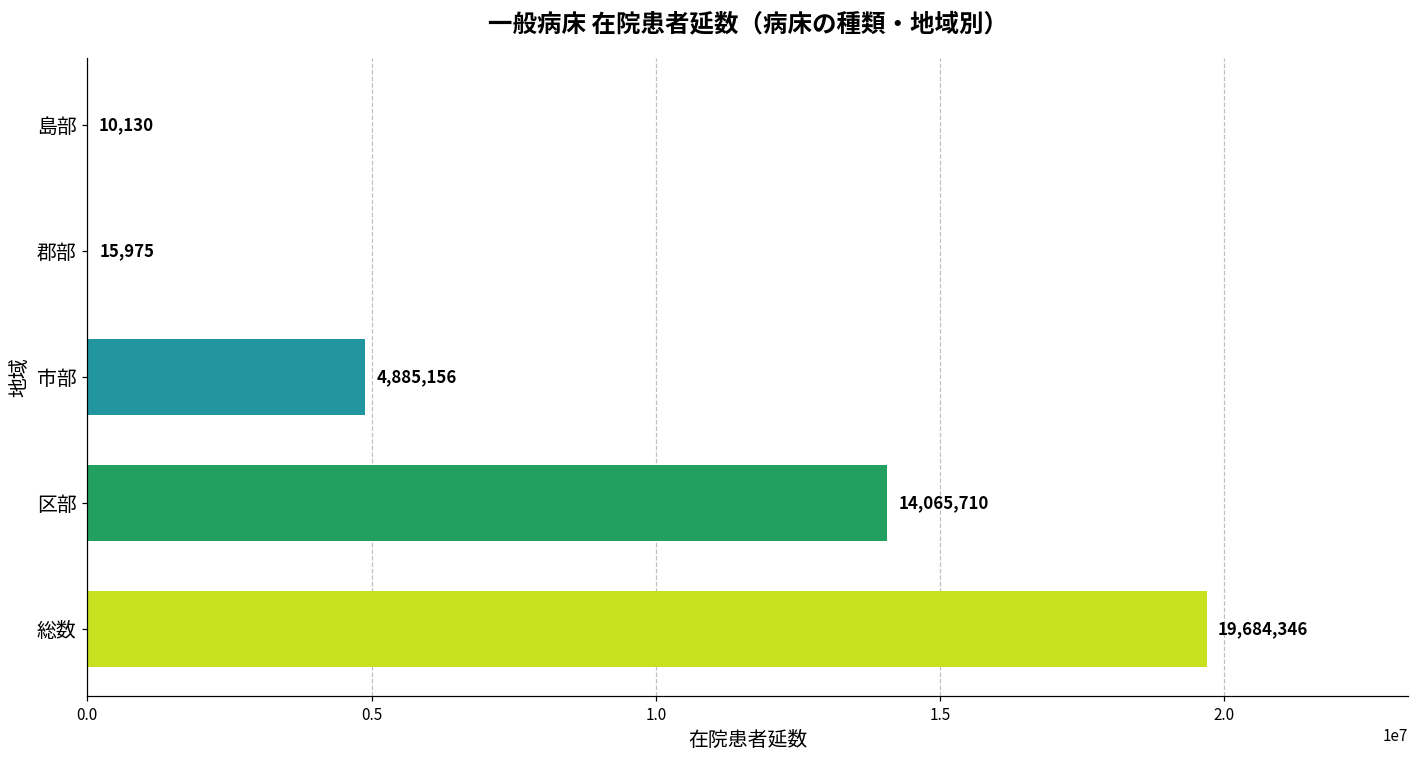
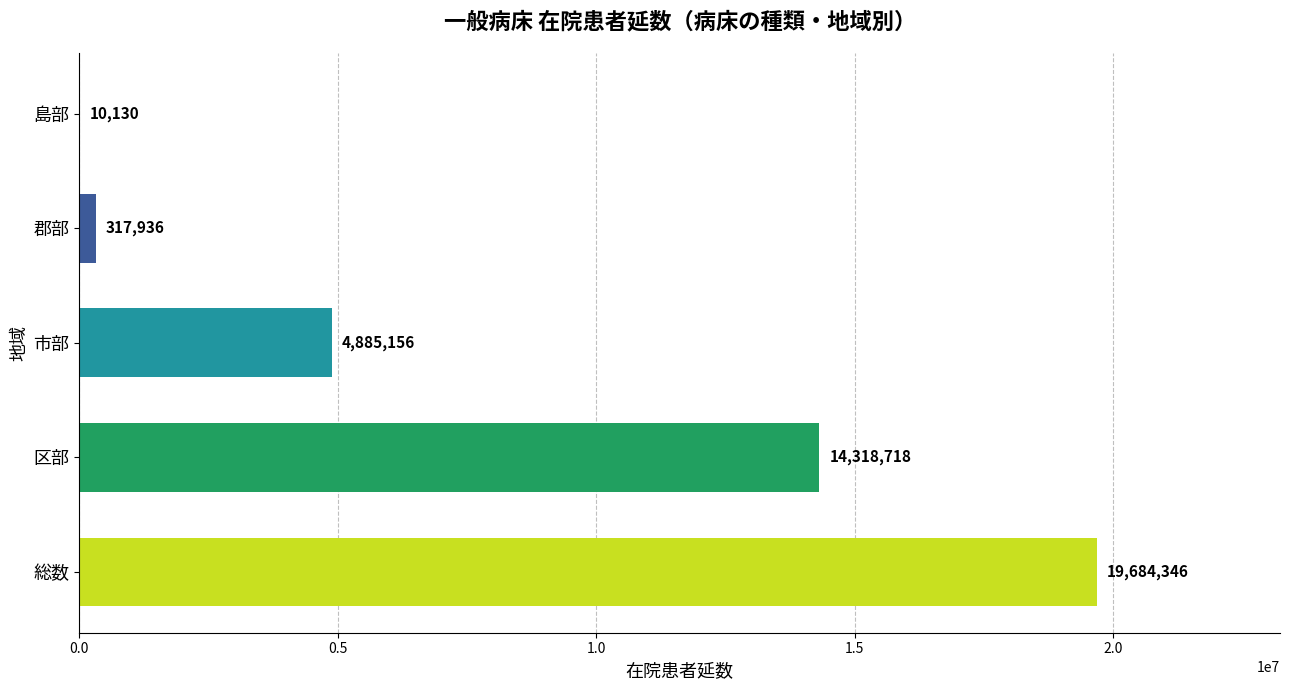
郡部: 15,975 -> 317,936
区部: 14,065,710 -> 14,318,718
